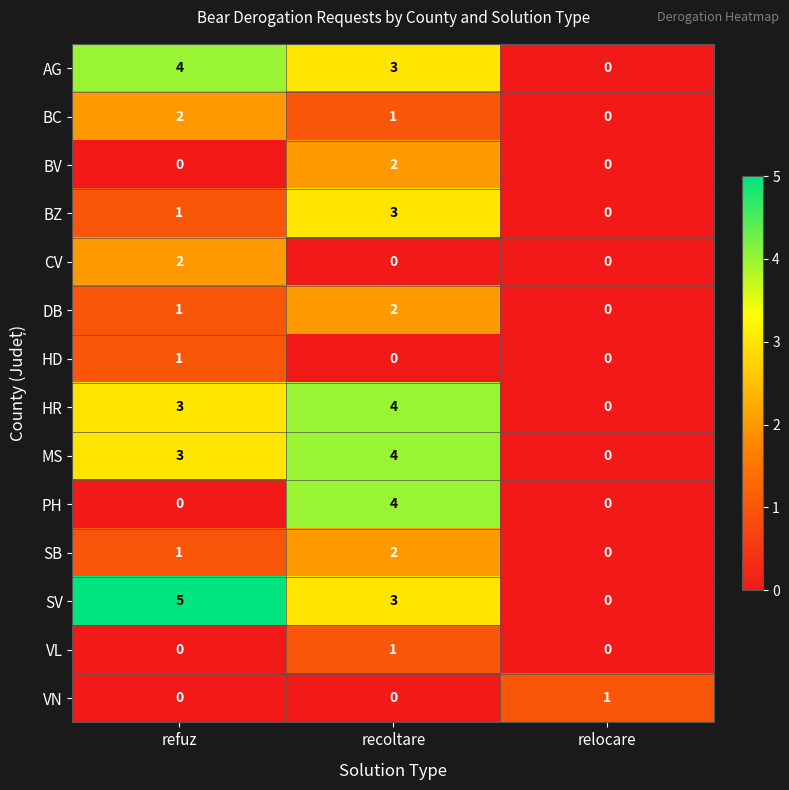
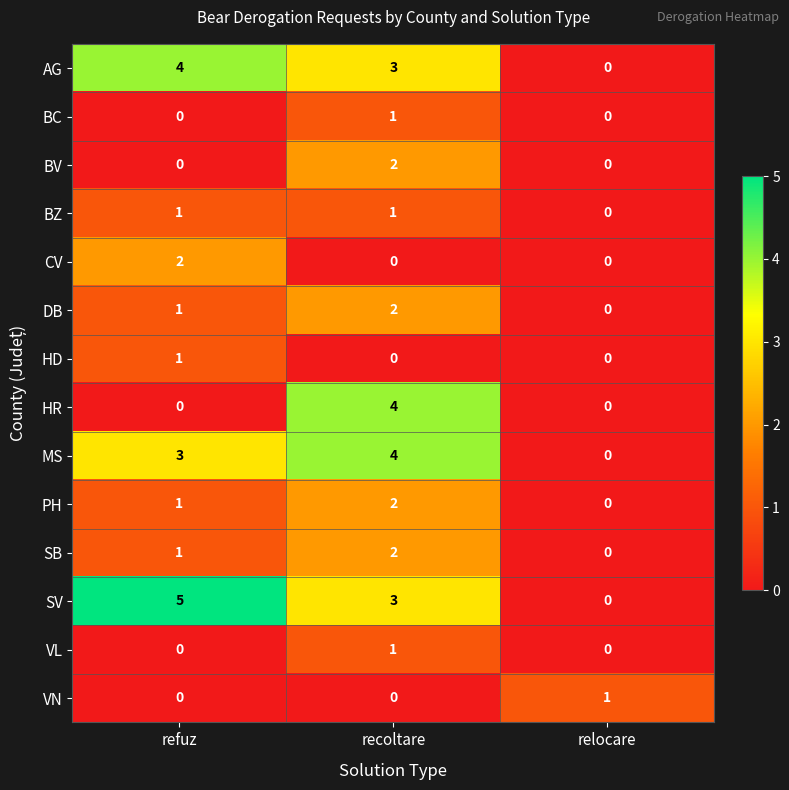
BC, refuz: 2 -> 0
BZ, recoltare: 3 -> 1
HR, refuz: 3 -> 0
PH, refuz: 0 -> 1
PH, recoltare: 4 -> 2
